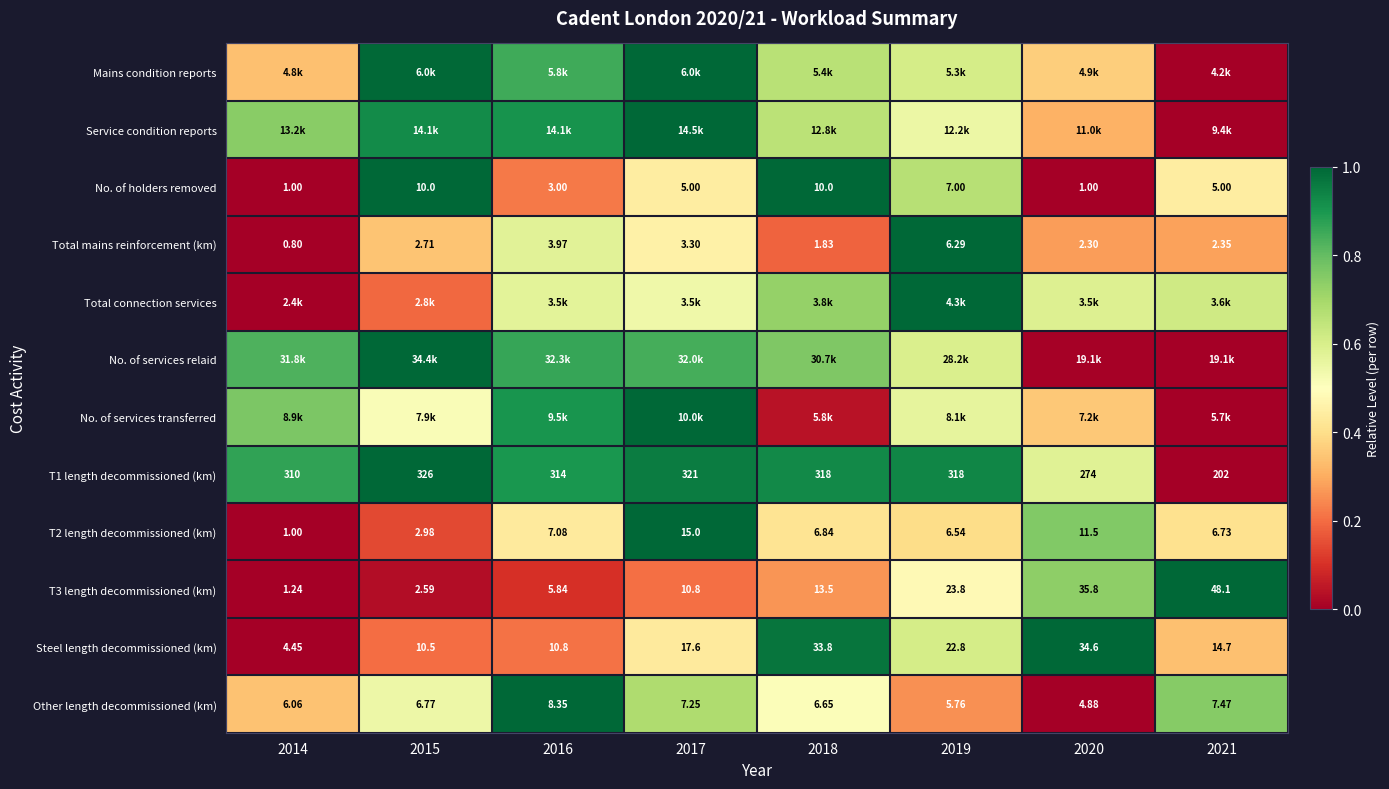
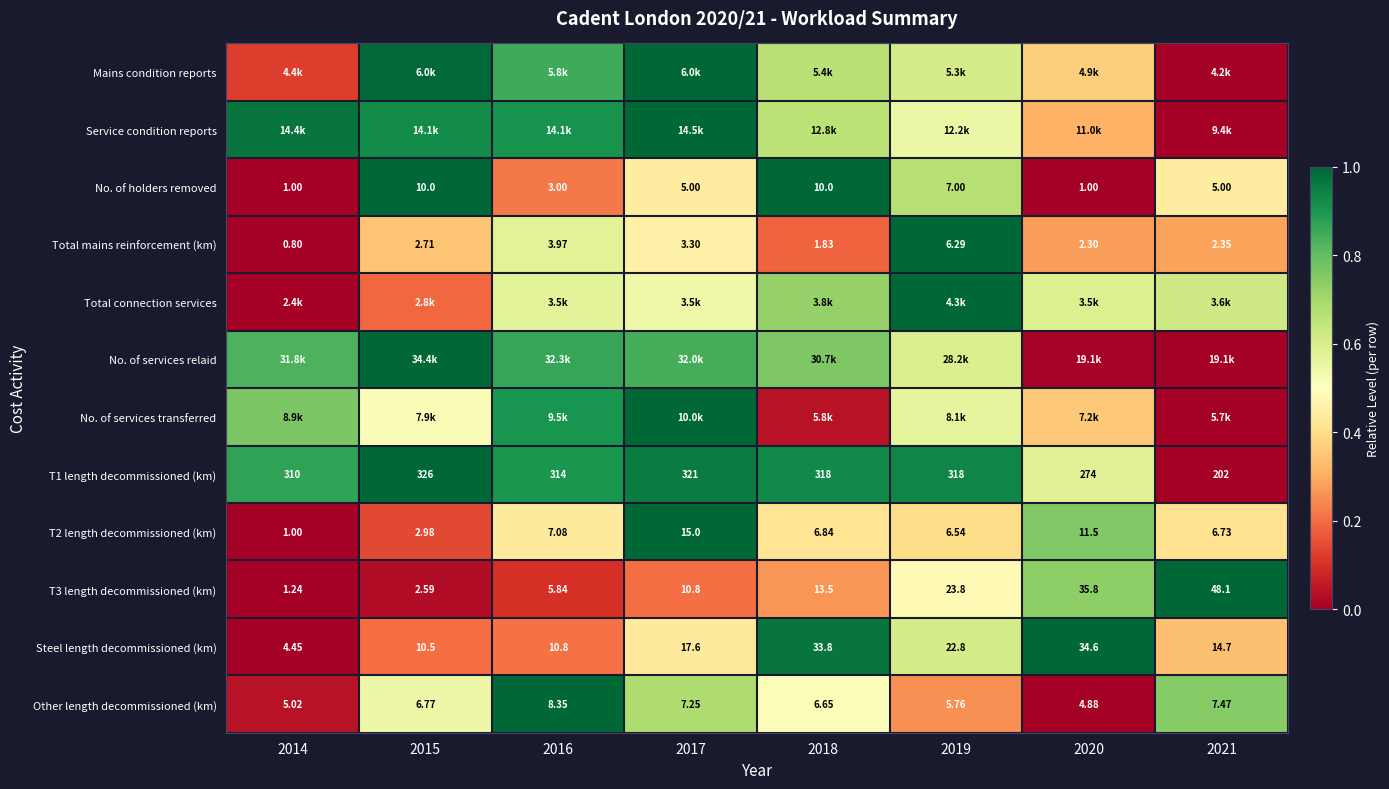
Mains condition reports, 2014: 4.8k -> 4.4k
Service condition reports, 2014: 13.2k -> 14.4k
Other length decommissioned (km), 2014: 6.06 -> 5.02
